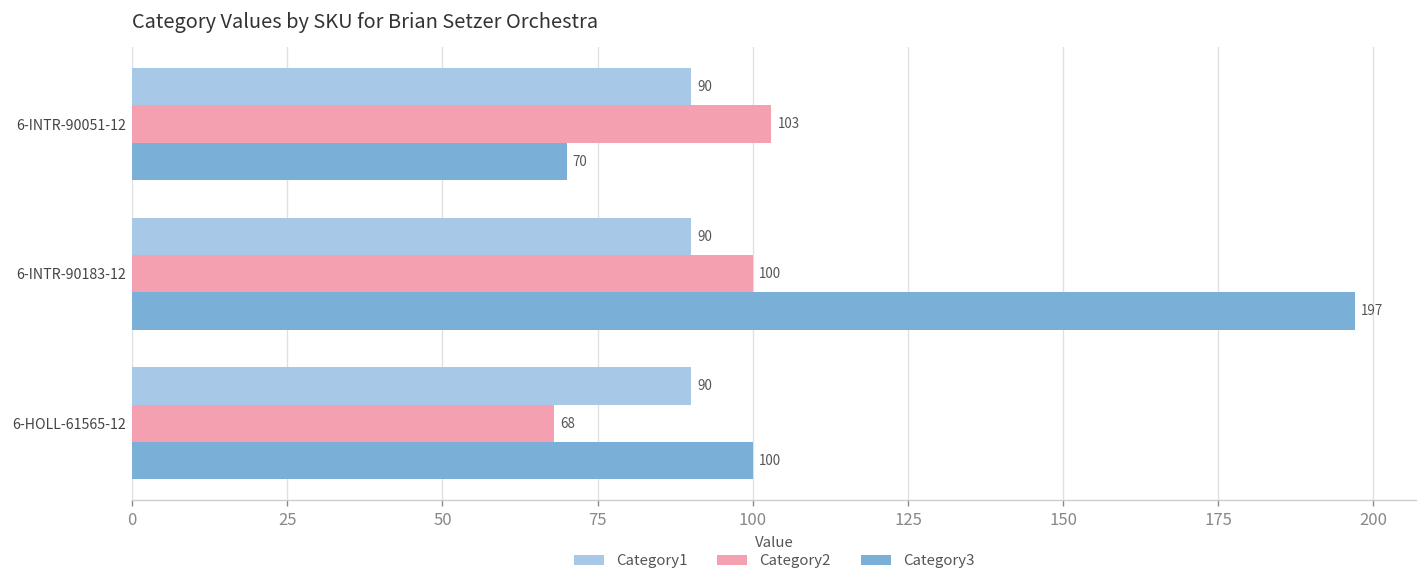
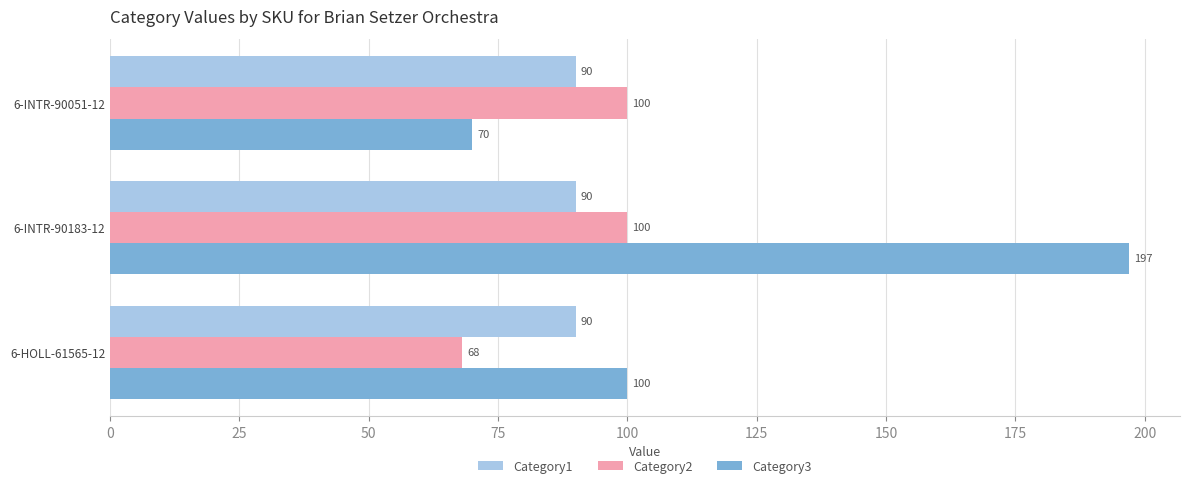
Category2, 6-INTR-90051-12: 103 -> 100
